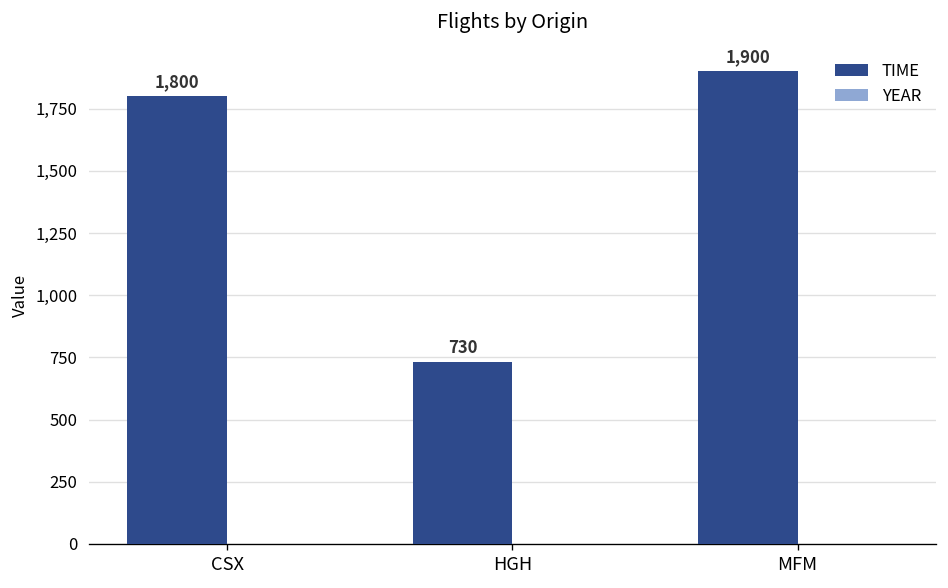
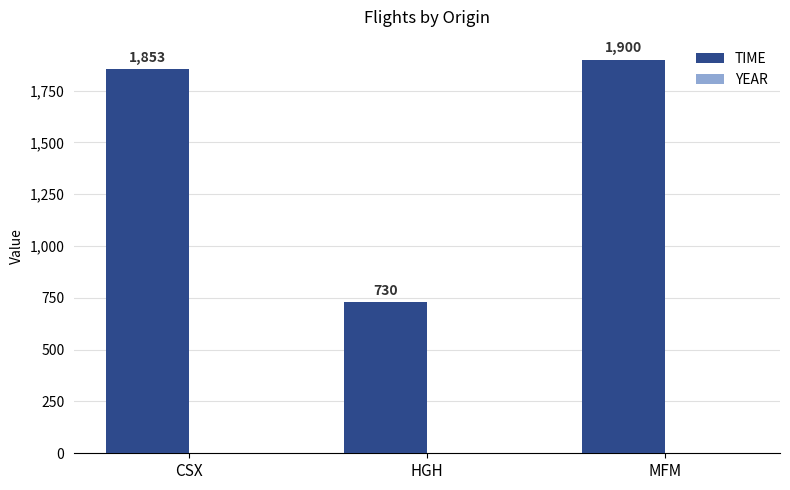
TIME, CSX: 1,800 -> 1,853
